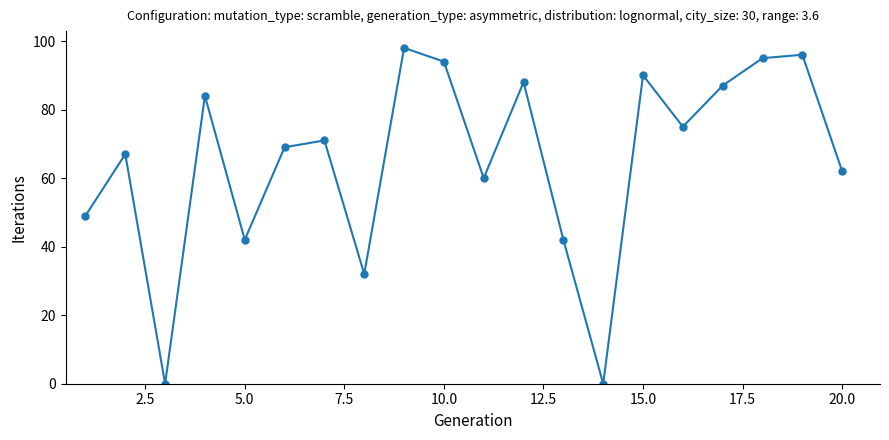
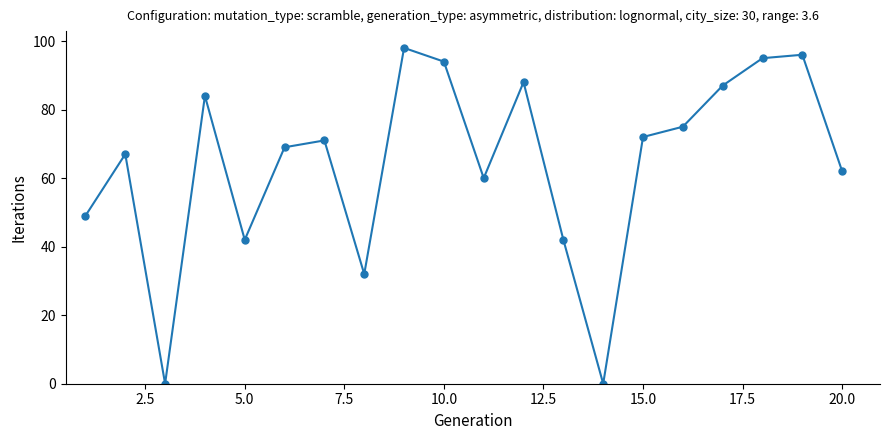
15.0: 90 -> 72
